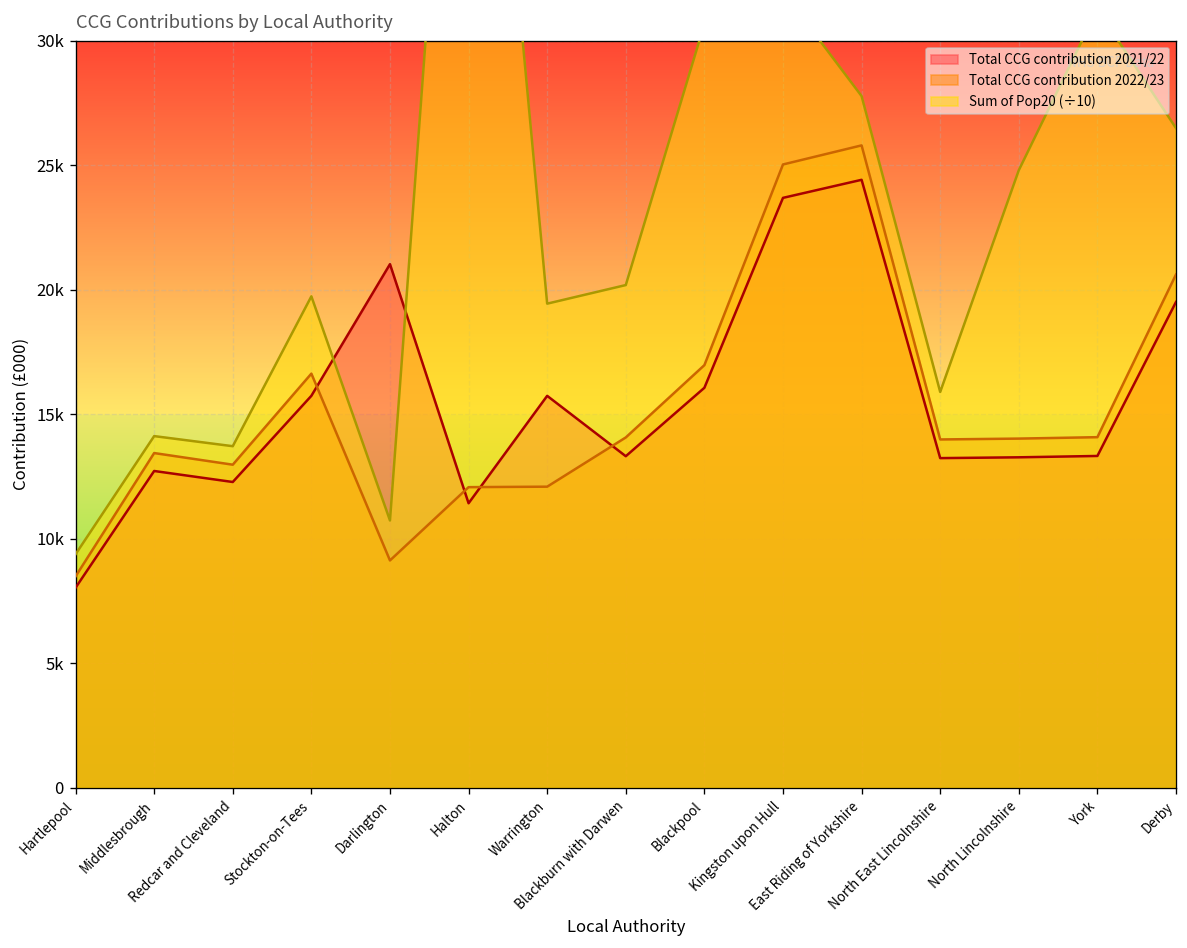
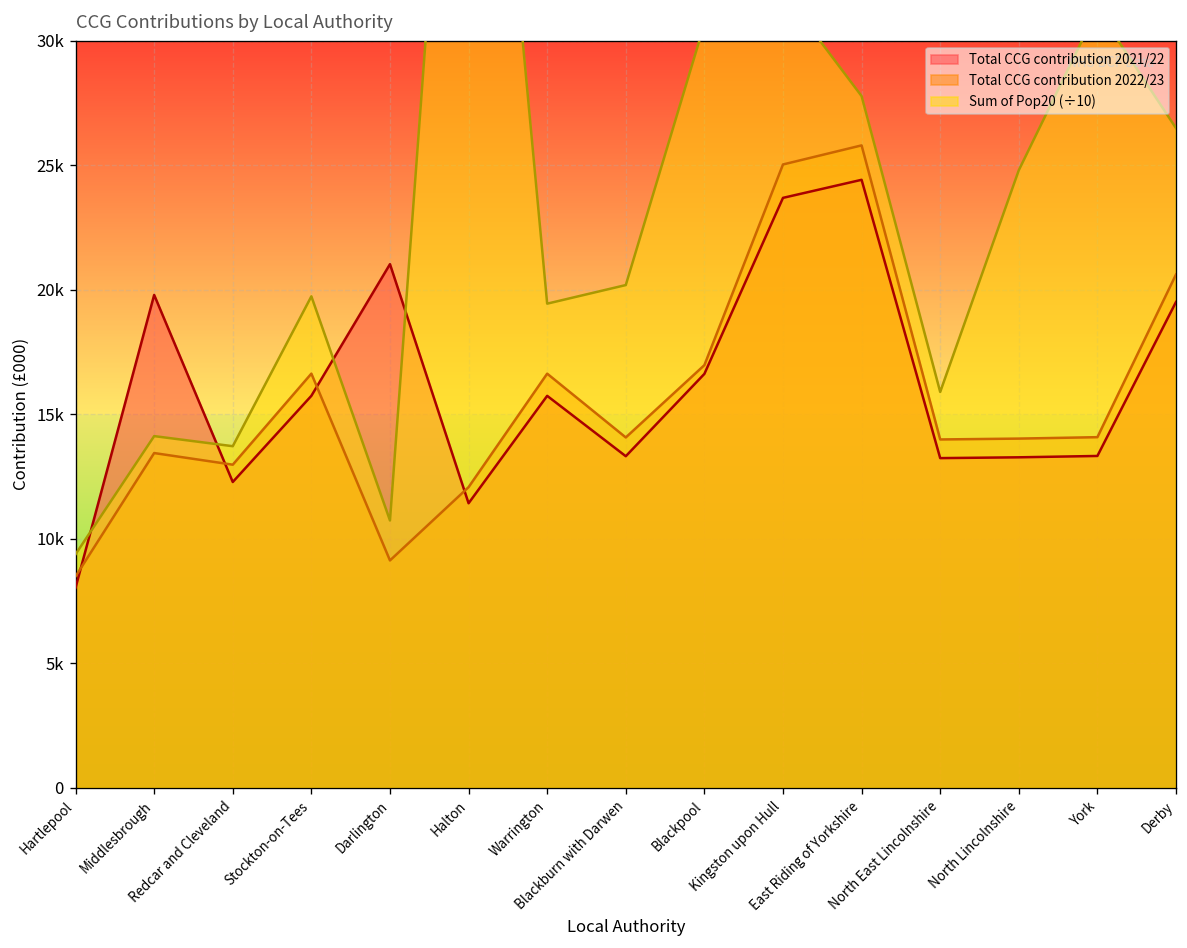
Total CCG contribution 2021/22, Middlesbrough: 12700 -> 19800
Total CCG contribution 2022/23, Warrington: 12100 -> 16600
Total CCG contribution 2021/22, Blackpool: 16100 -> 16600
